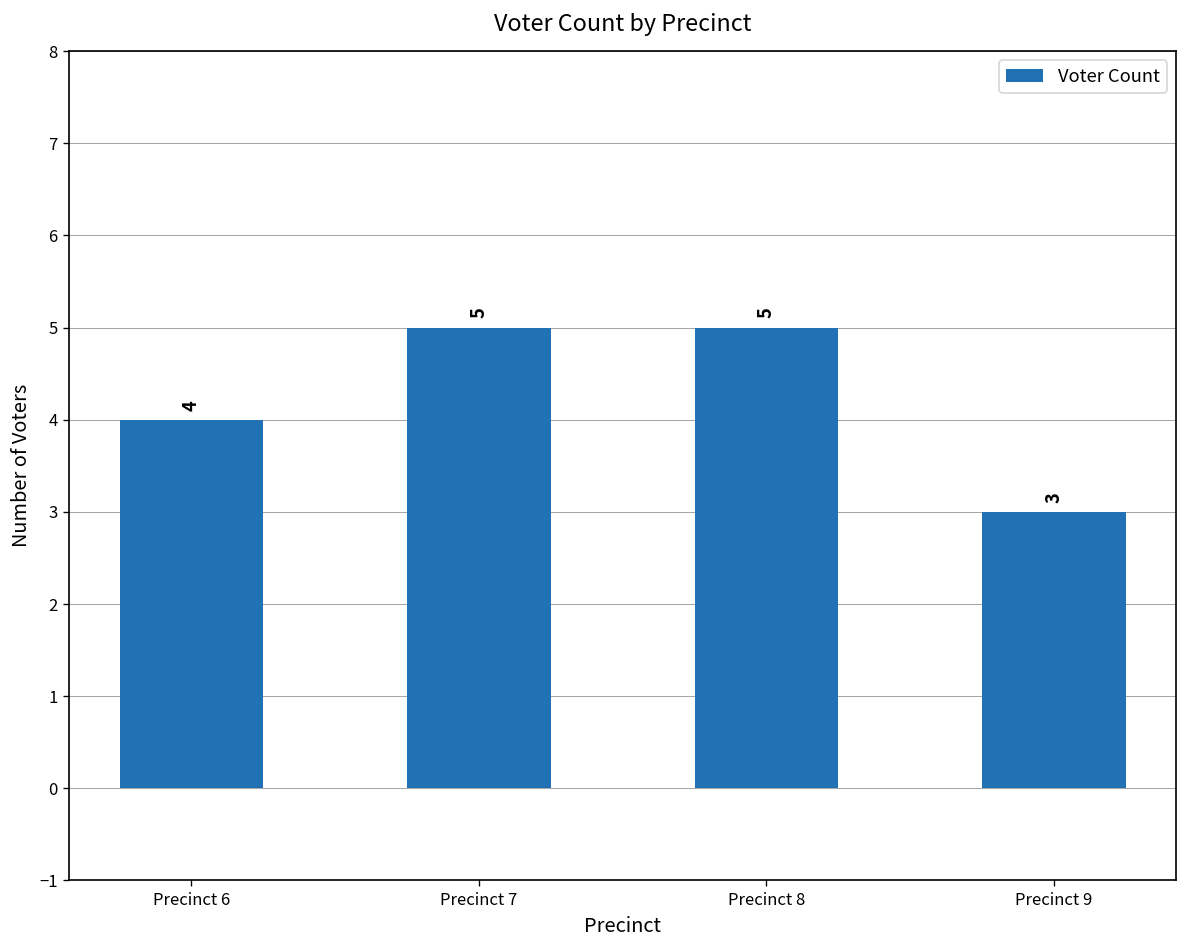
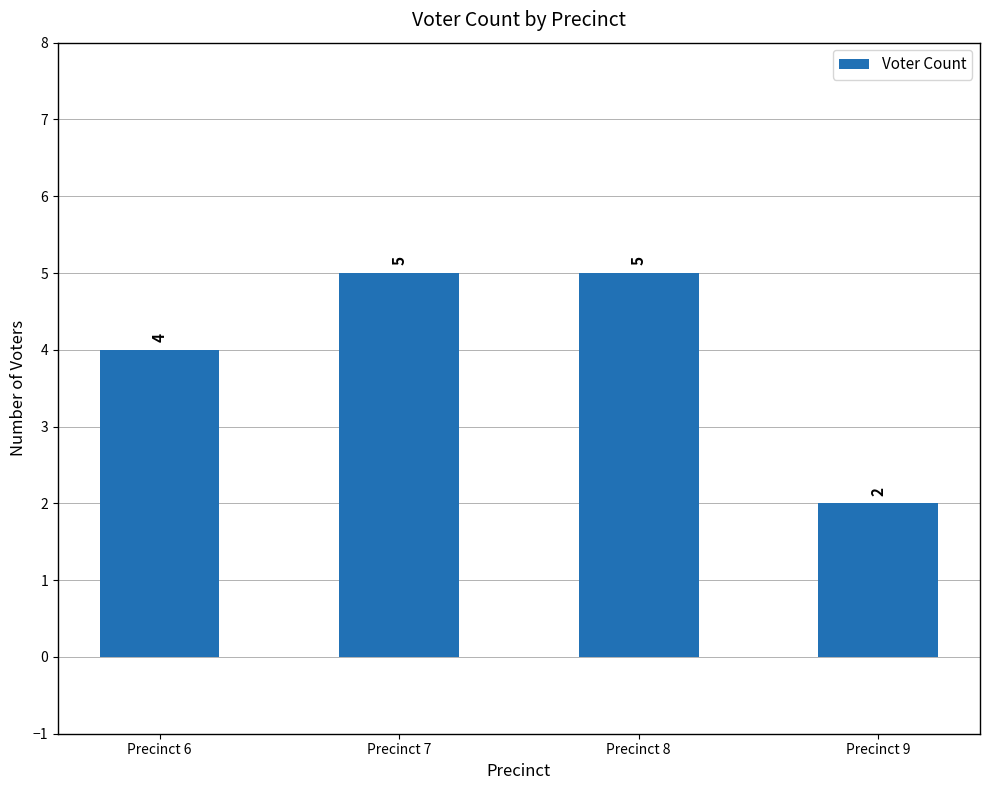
Precinct 9: 3 -> 2
